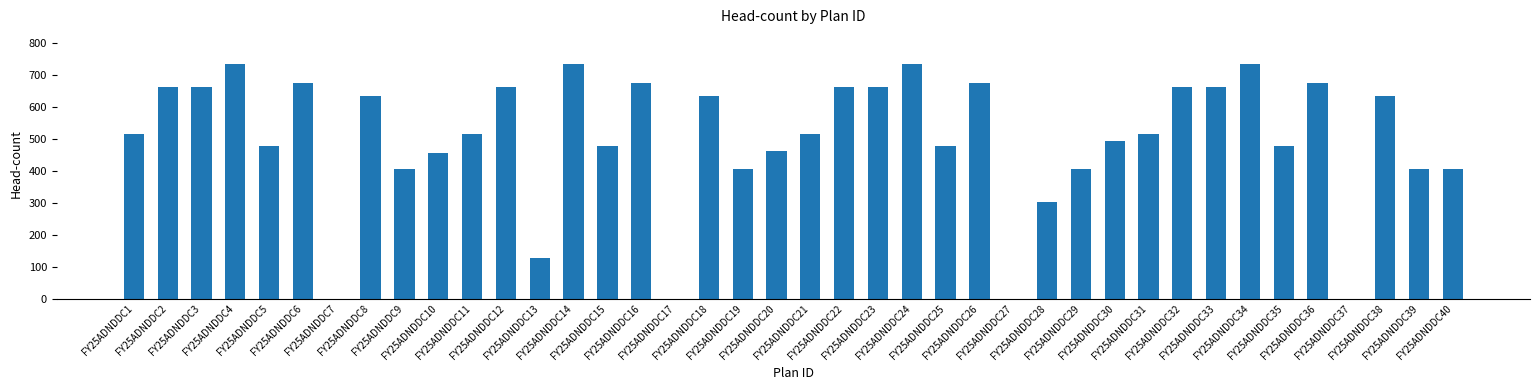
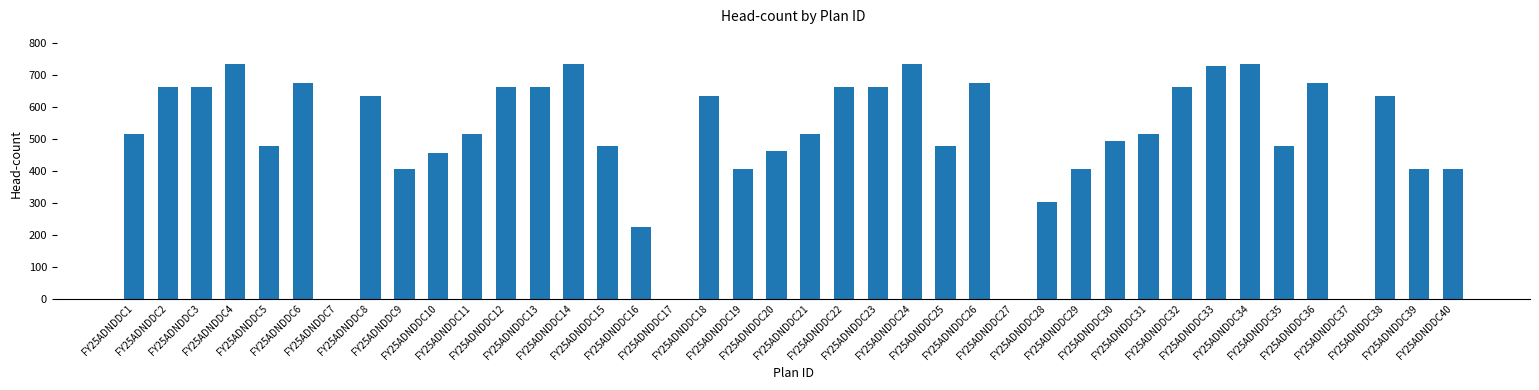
FY25ADNDDC13: 130 -> 660
FY25ADNDDC16: 680 -> 220
FY25ADNDDC33: 660 -> 730
